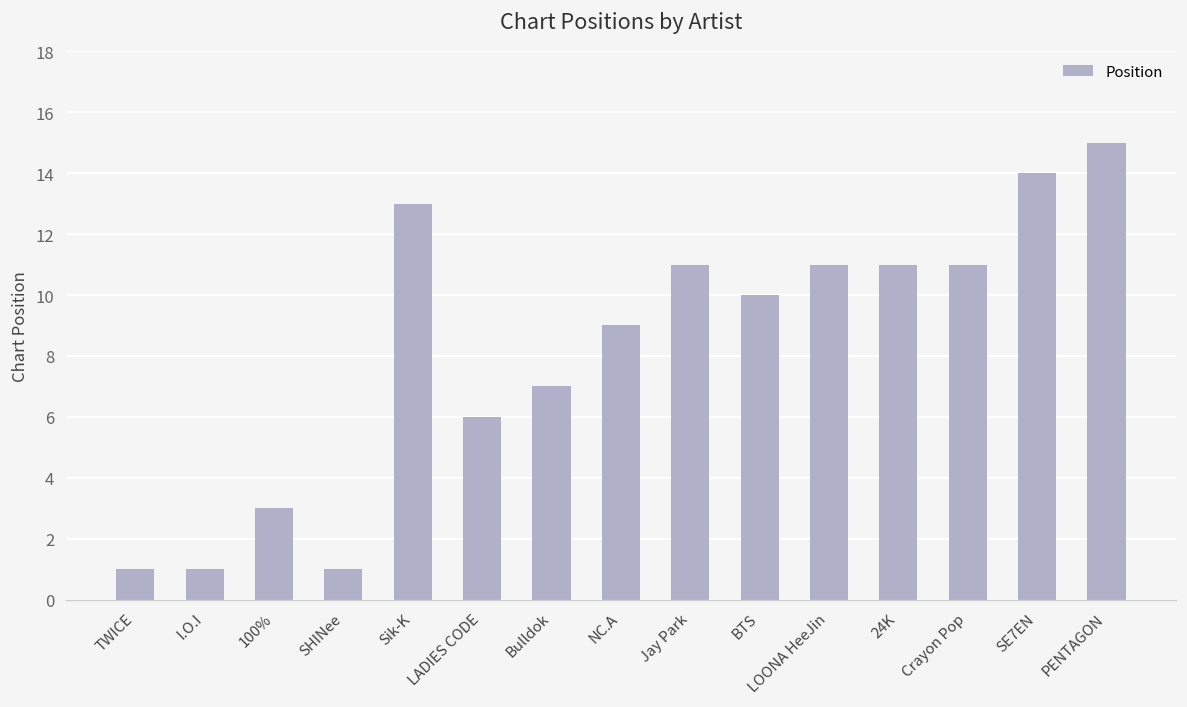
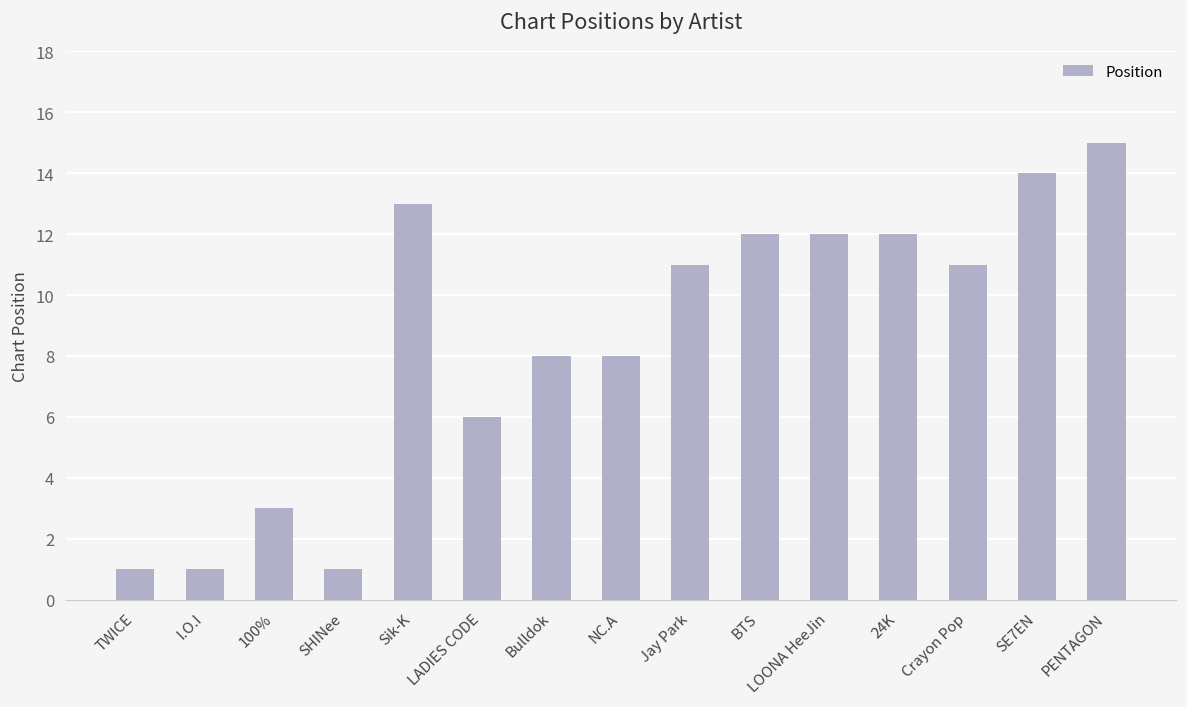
Bulldok: 7 -> 8
NC.A: 9 -> 8
BTS: 10 -> 12
LOONA HeeJin: 11 -> 12
24K: 11 -> 12
